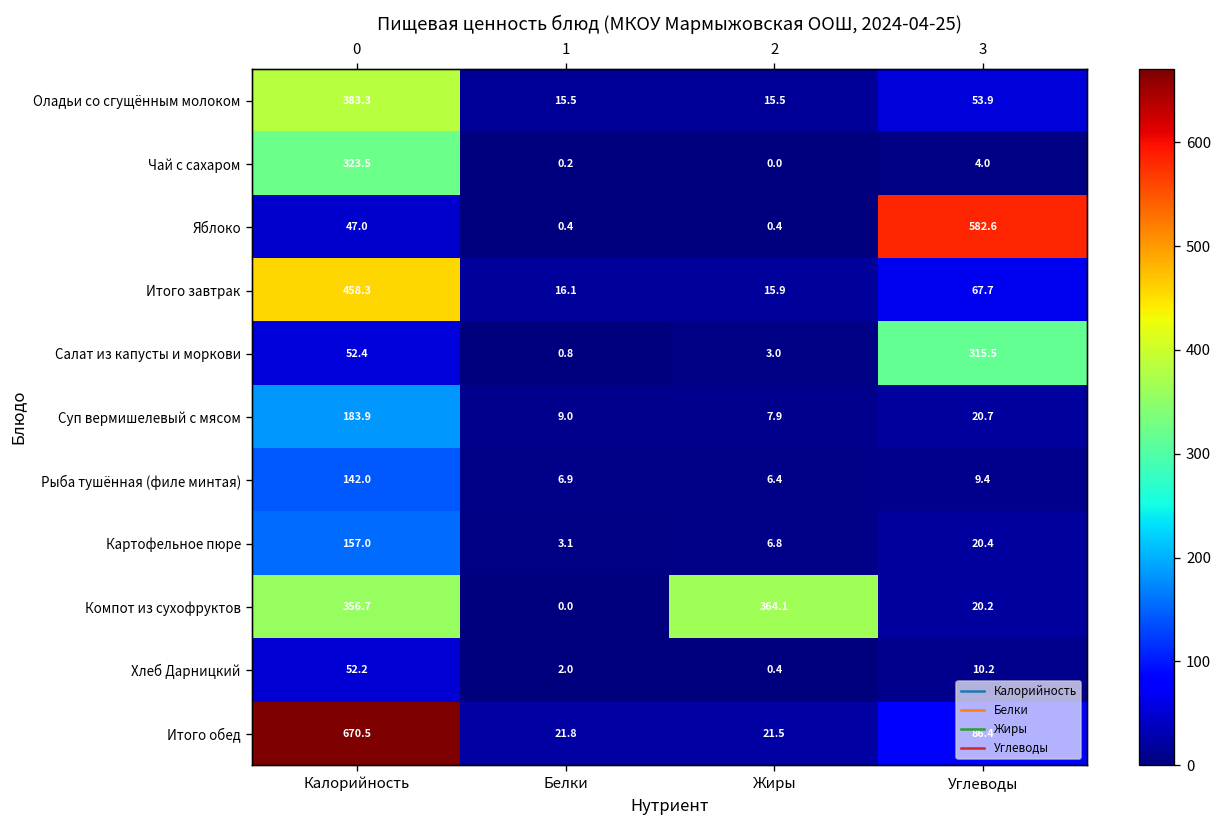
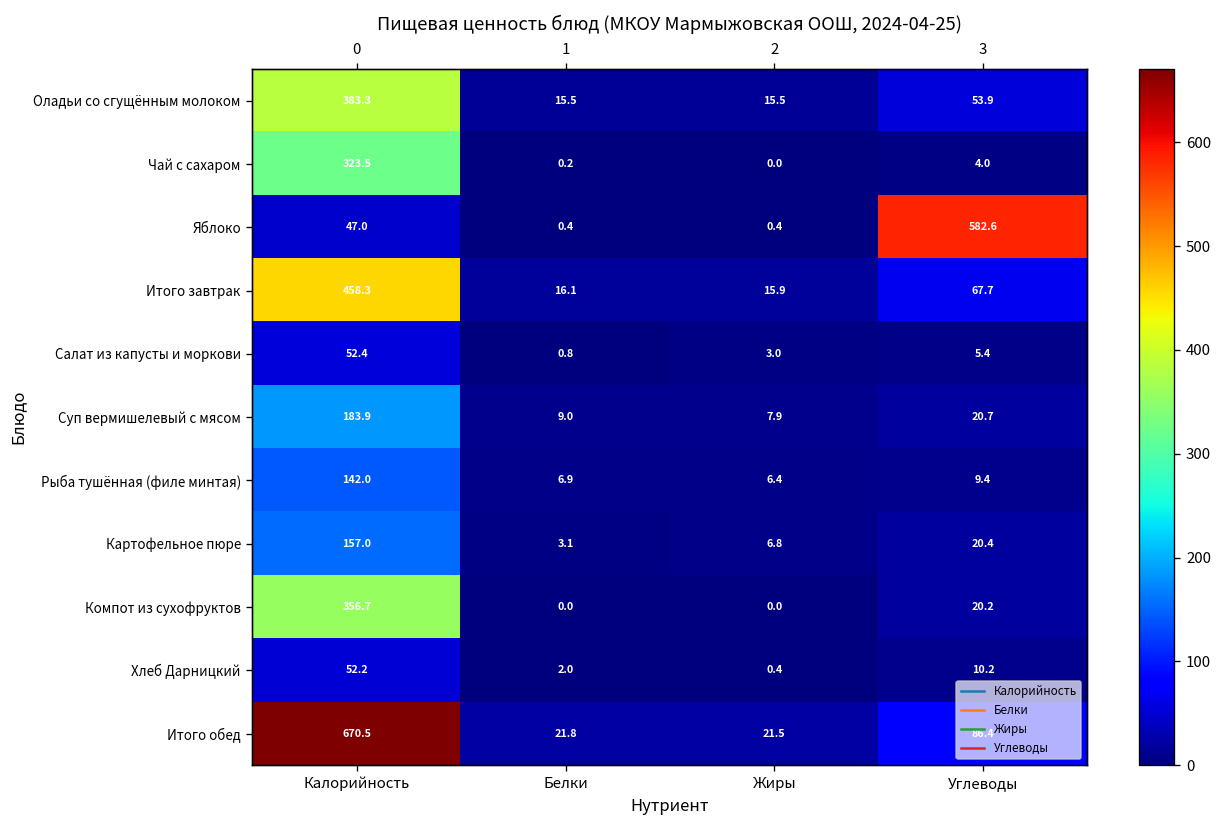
Салат из капусты и моркови, Углеводы: 315.5 -> 5.4
Компот из сухофруктов, Жиры: 364.1 -> 0.0
